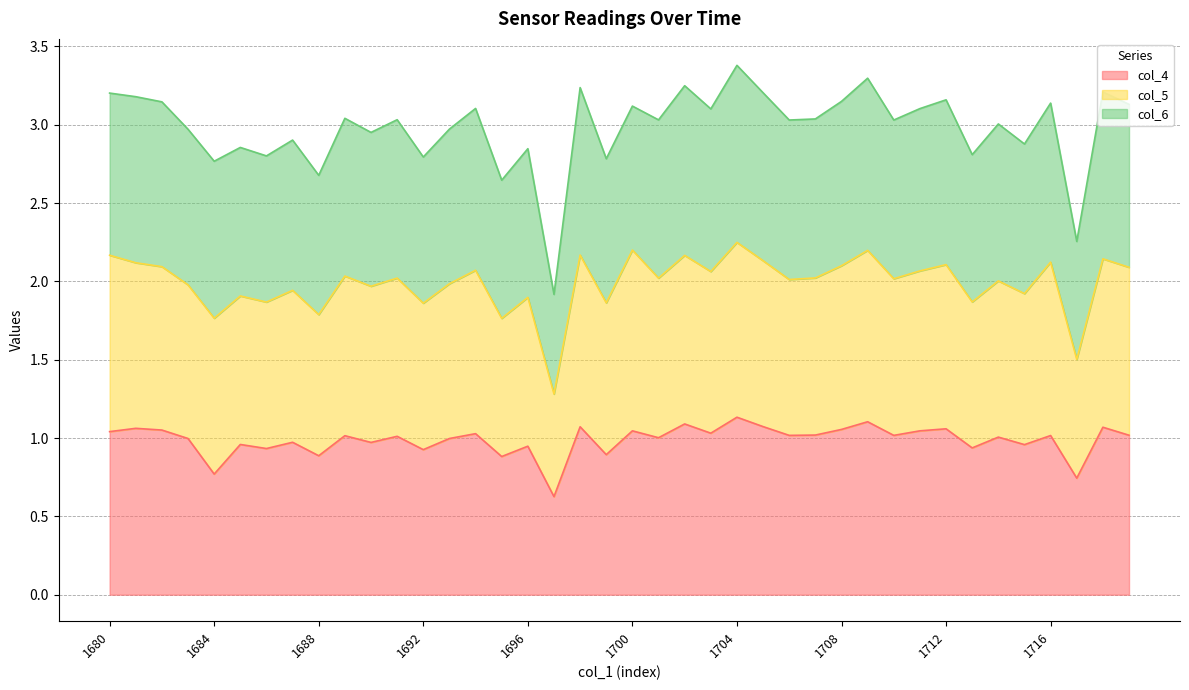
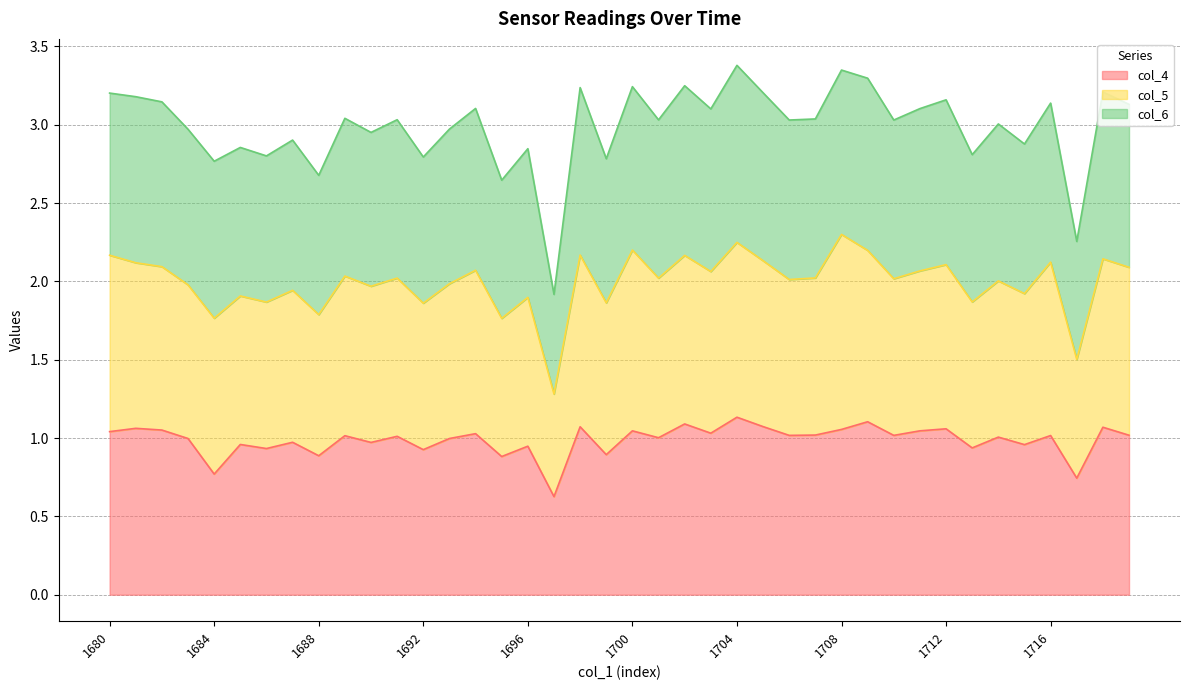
col_6, 1700: 0.92 -> 1.04
col_5, 1708: 1.04 -> 1.24
